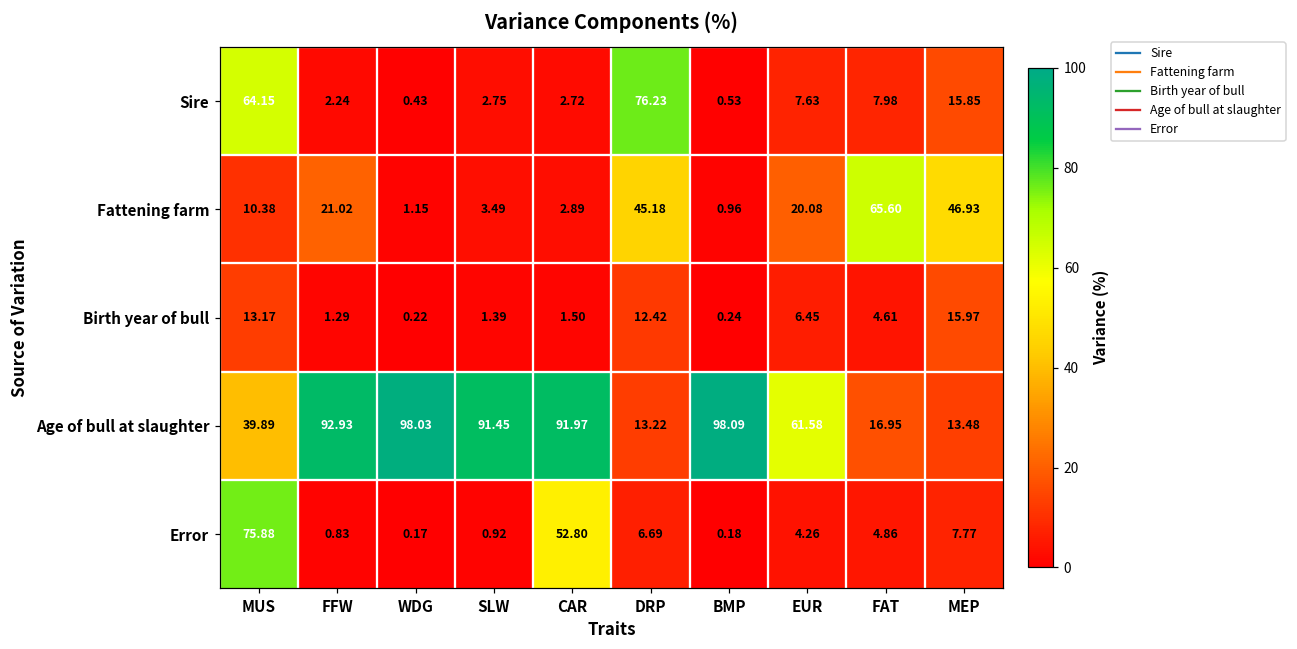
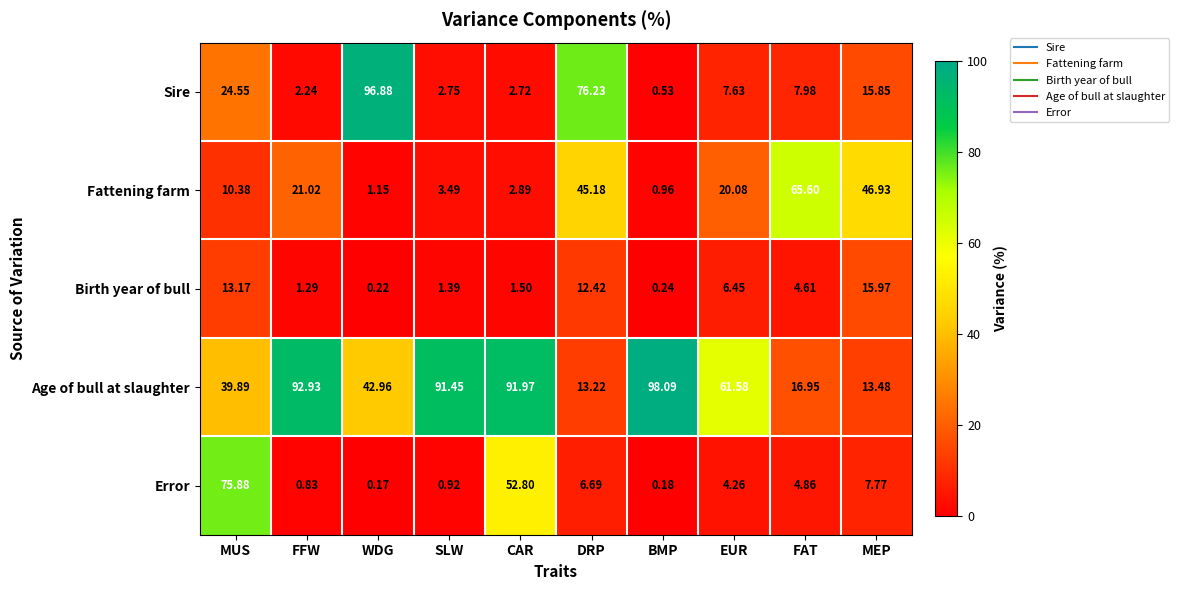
Sire, MUS: 64.15 -> 24.55
Sire, WDG: 0.43 -> 96.88
Age of bull at slaughter, WDG: 98.03 -> 42.96
